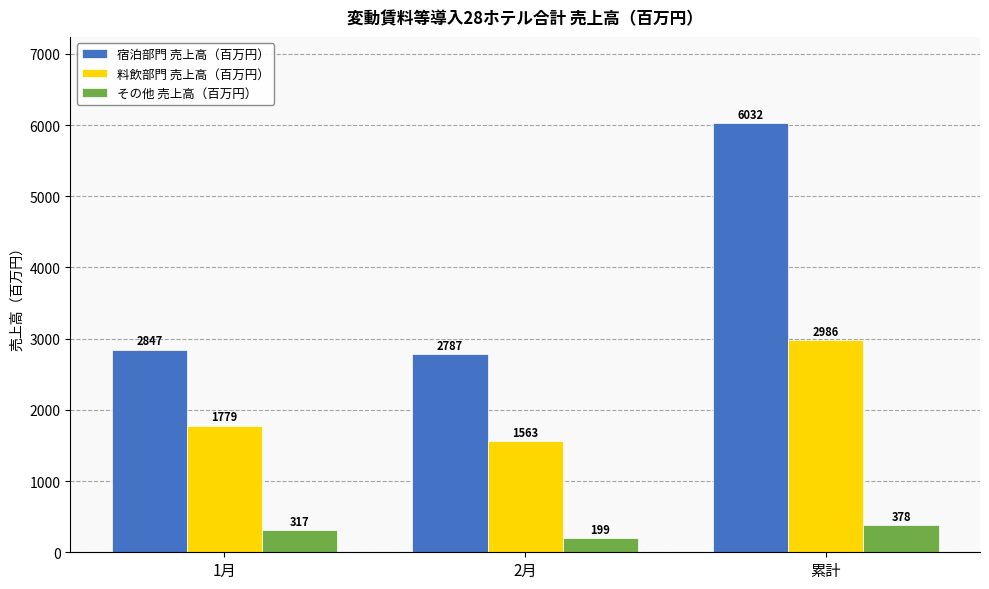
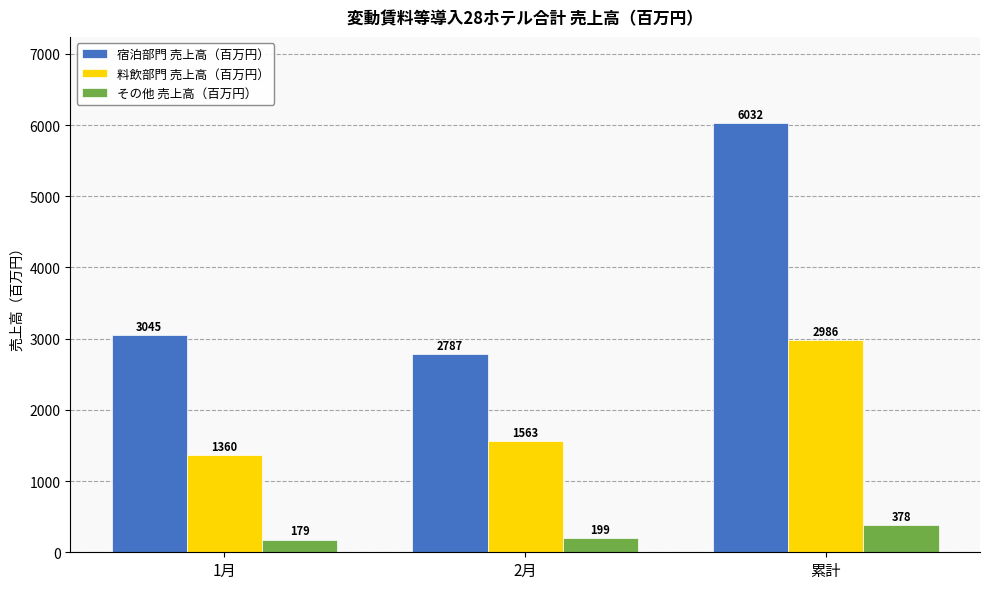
宿泊部門 売上高（百万円）, 1月: 2847 -> 3045
料飲部門 売上高（百万円）, 1月: 1779 -> 1360
その他 売上高（百万円）, 1月: 317 -> 179
